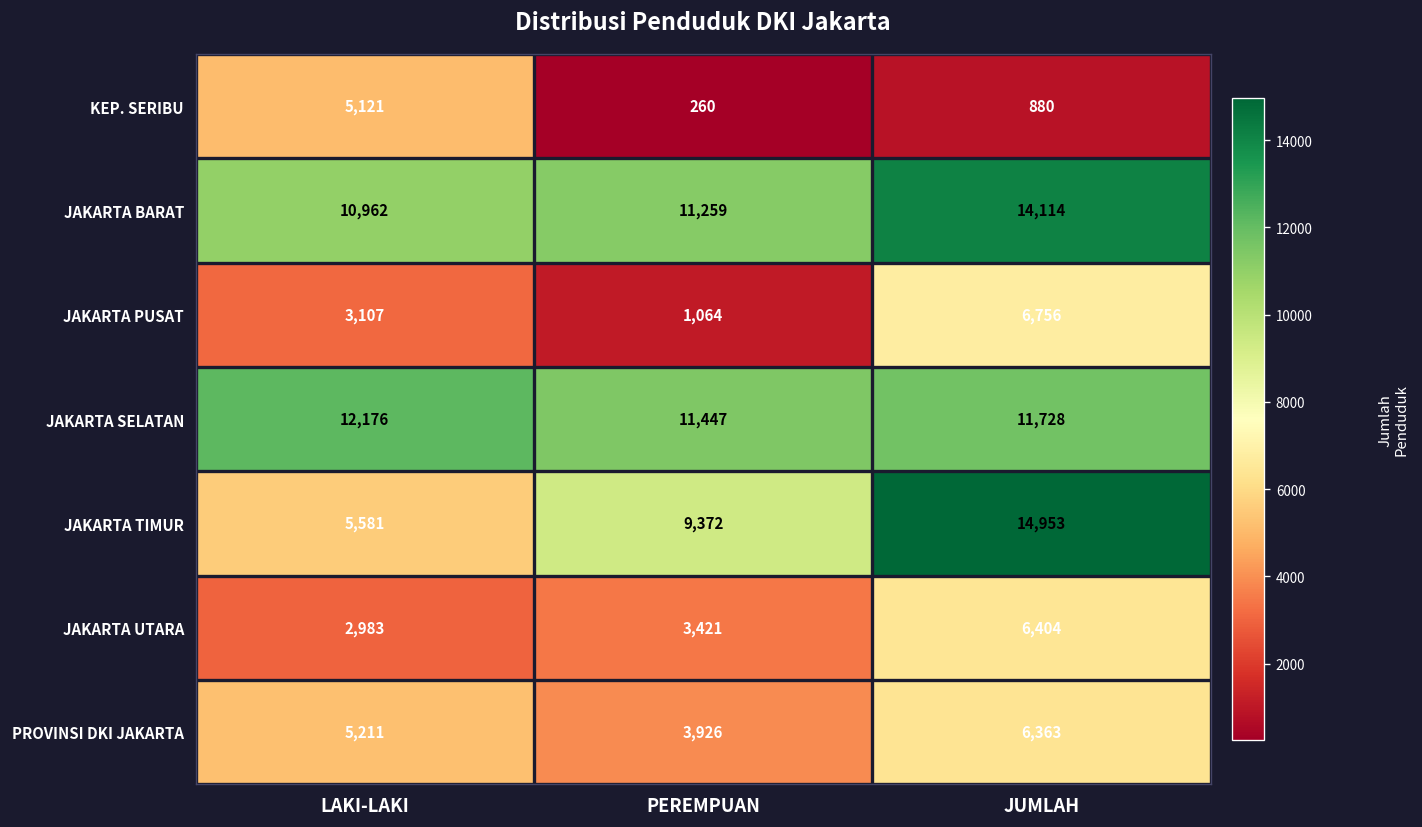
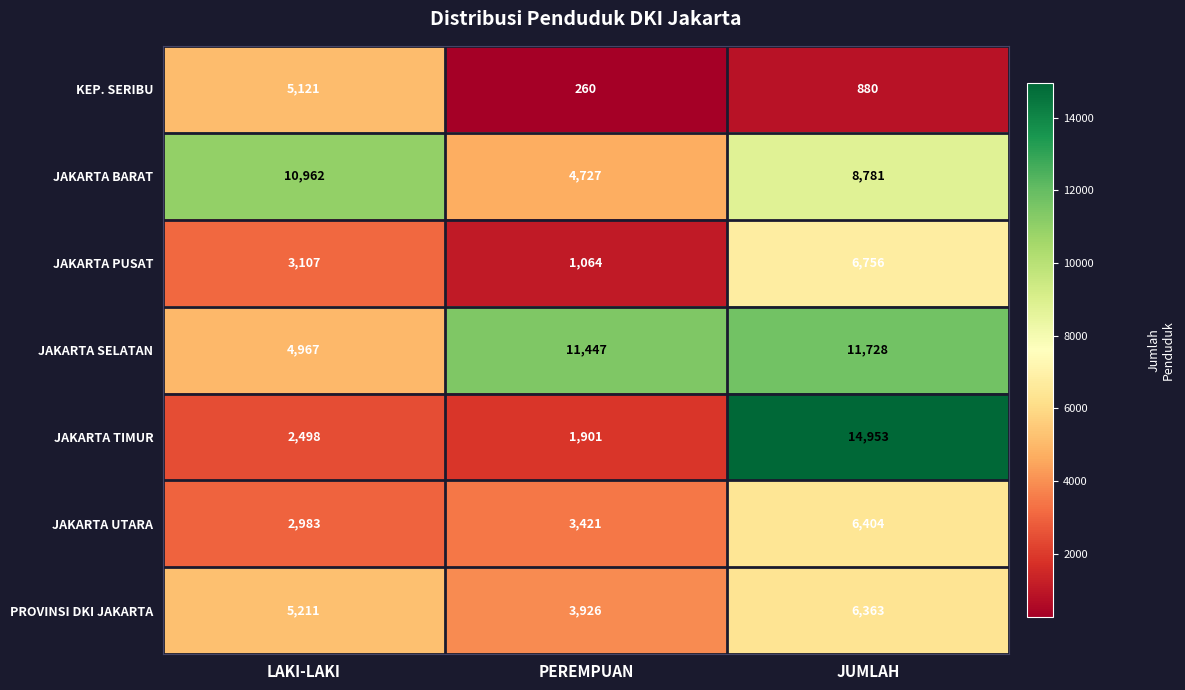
JAKARTA BARAT, PEREMPUAN: 11,259 -> 4,727
JAKARTA BARAT, JUMLAH: 14,114 -> 8,781
JAKARTA SELATAN, LAKI-LAKI: 12,176 -> 4,967
JAKARTA TIMUR, LAKI-LAKI: 5,581 -> 2,498
JAKARTA TIMUR, PEREMPUAN: 9,372 -> 1,901
